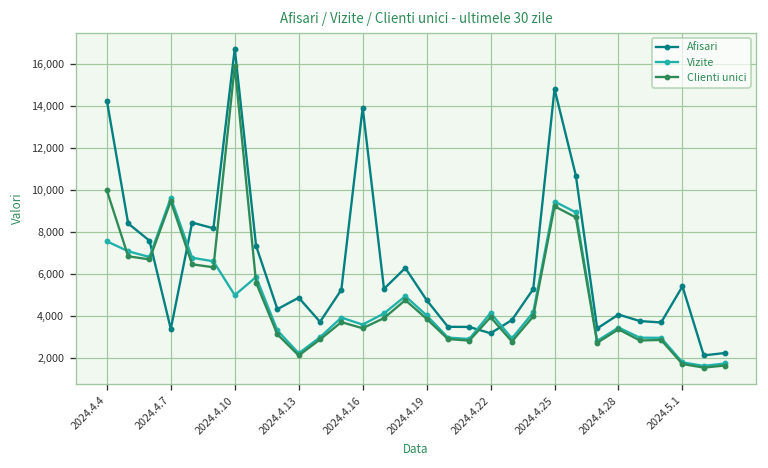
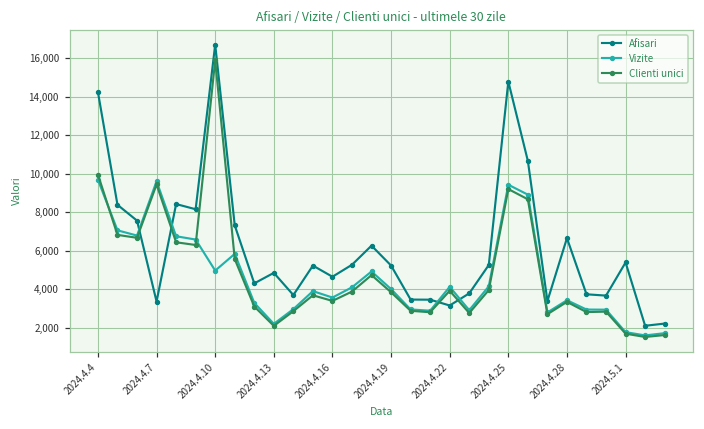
Vizite, 2024.4.4: 7,500 -> 9,700
Afisari, 2024.4.16: 13,900 -> 4,600
Afisari, 2024.4.19: 4,700 -> 5,200
Afisari, 2024.4.28: 4,000 -> 6,700
